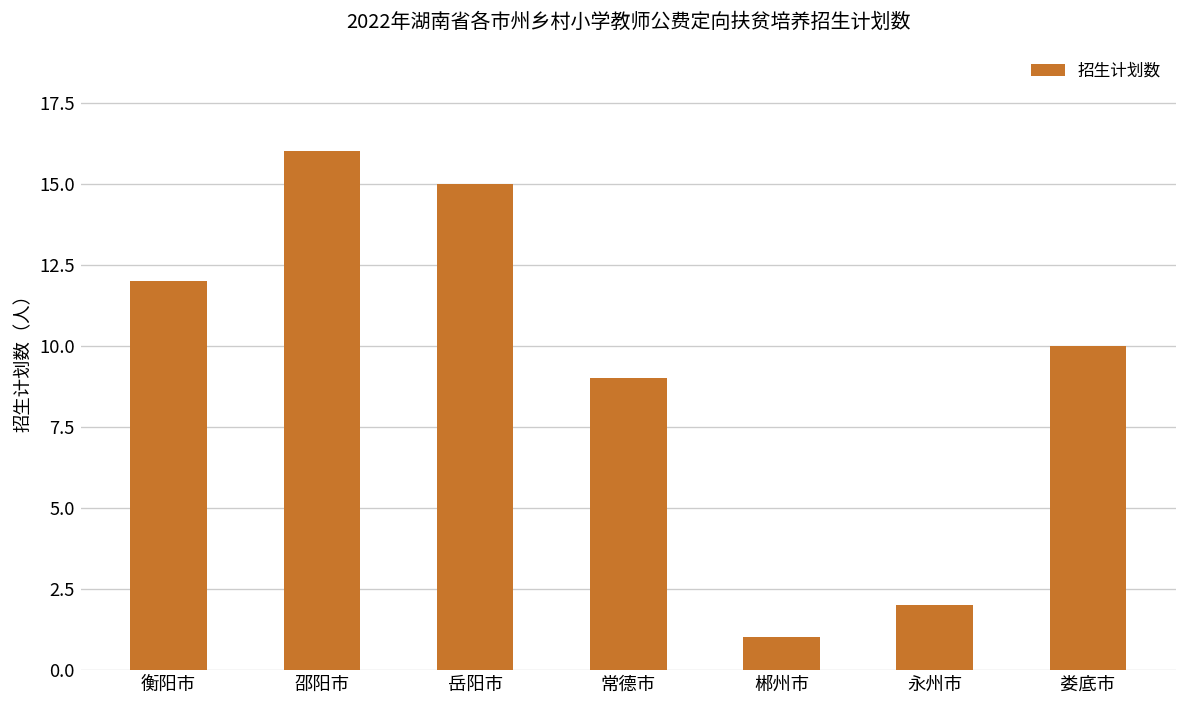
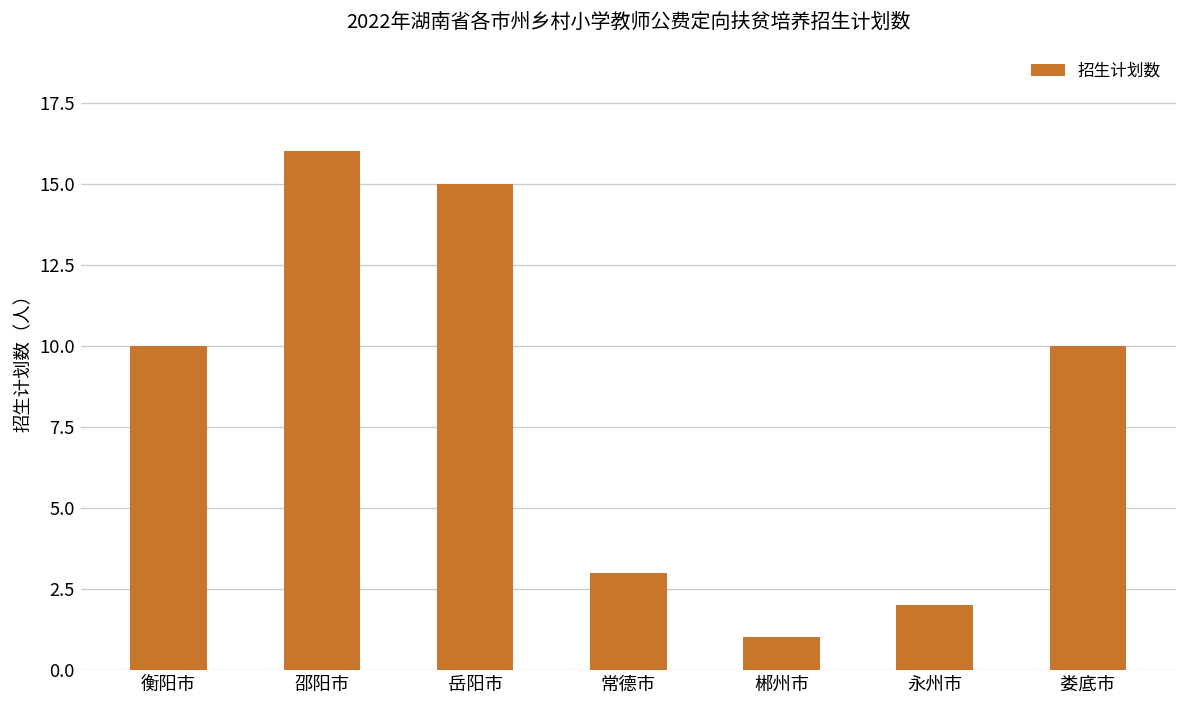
衡阳市: 12 -> 10
常德市: 9 -> 3
